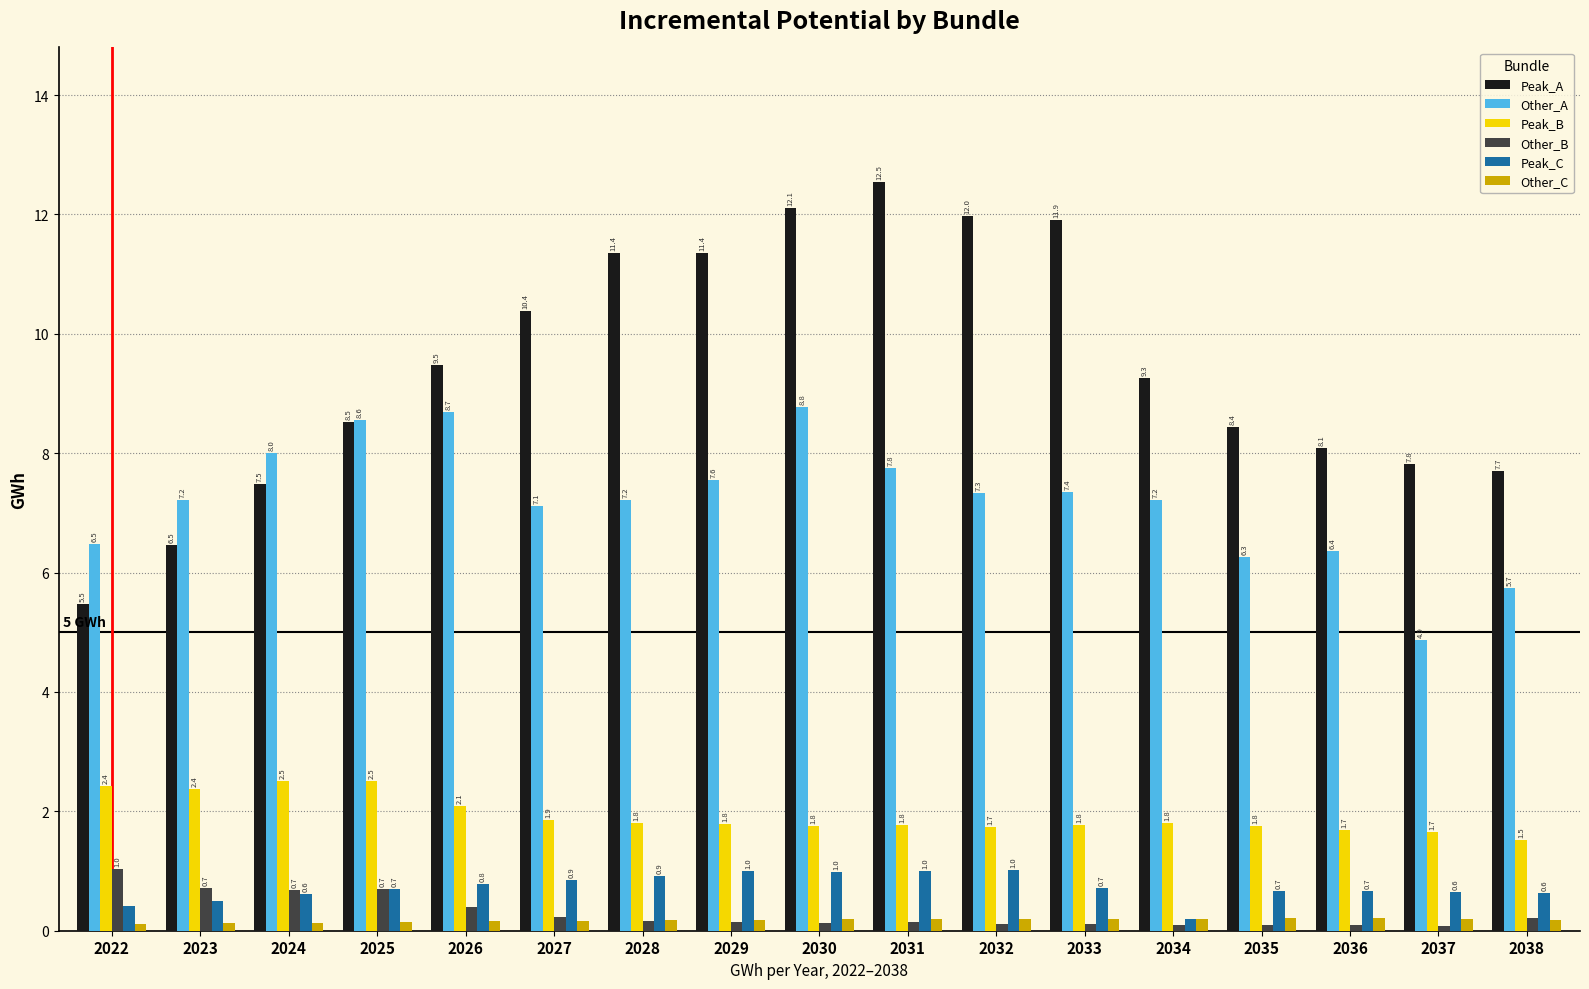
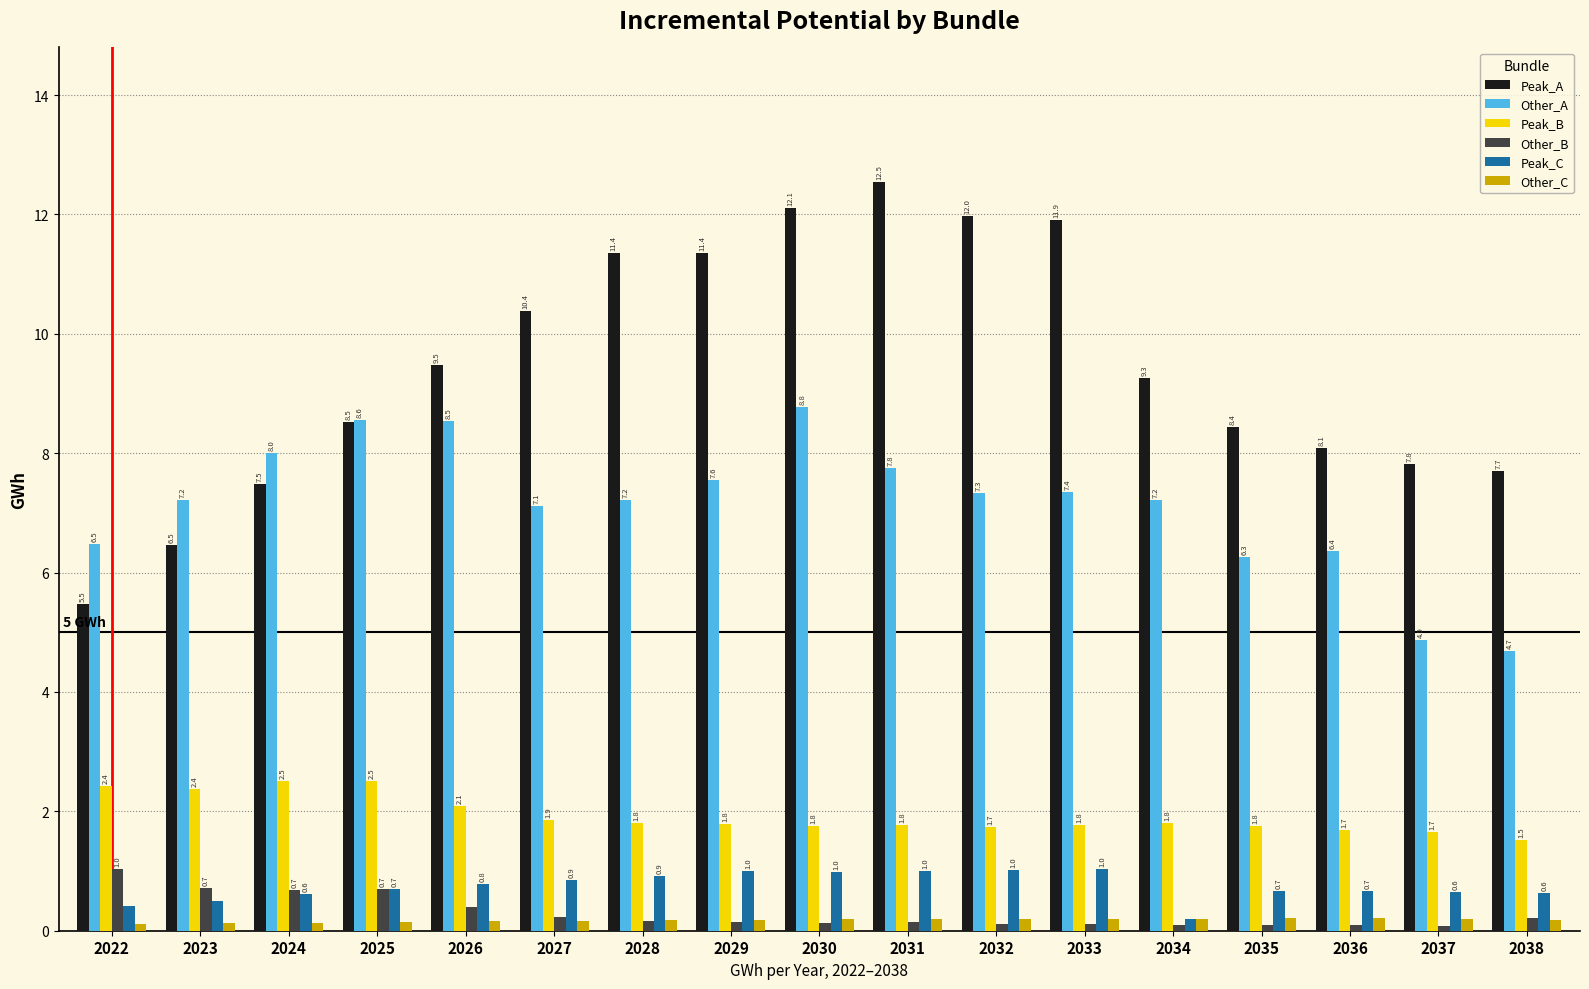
Other_A, 2026: 8.7 -> 8.5
Peak_C, 2033: 0.7 -> 1.0
Other_A, 2038: 5.7 -> 4.7
